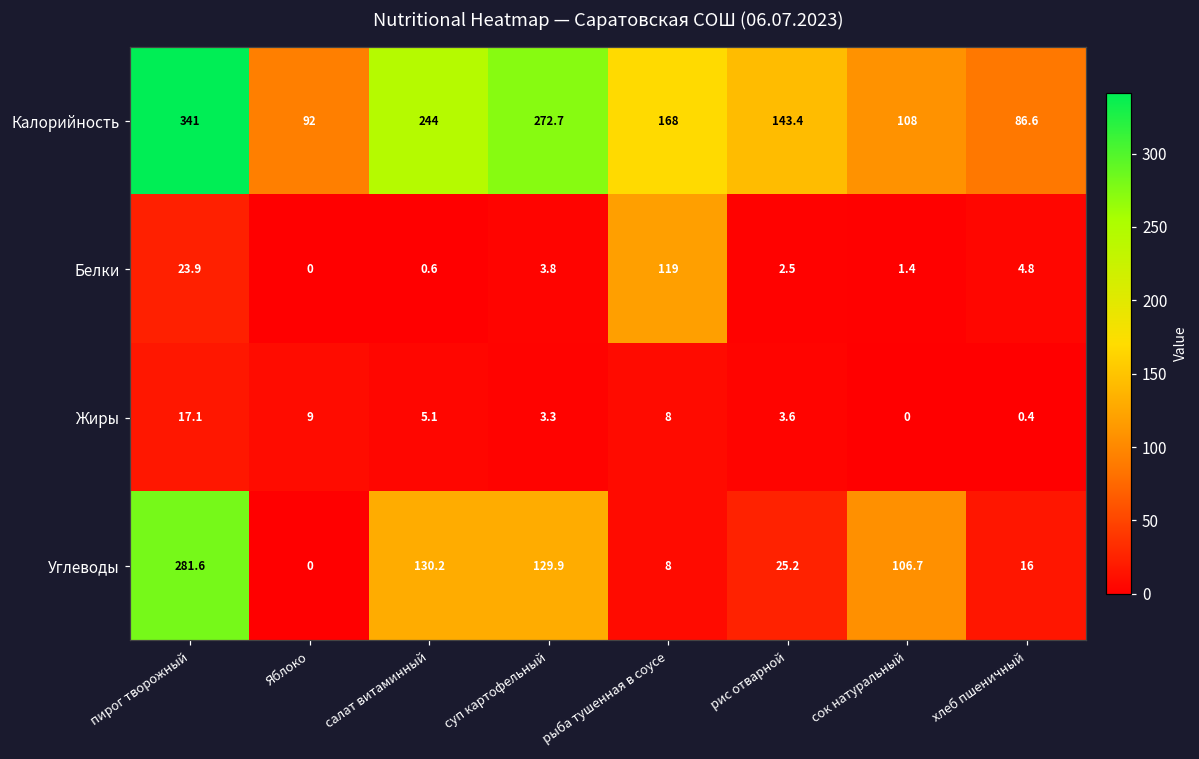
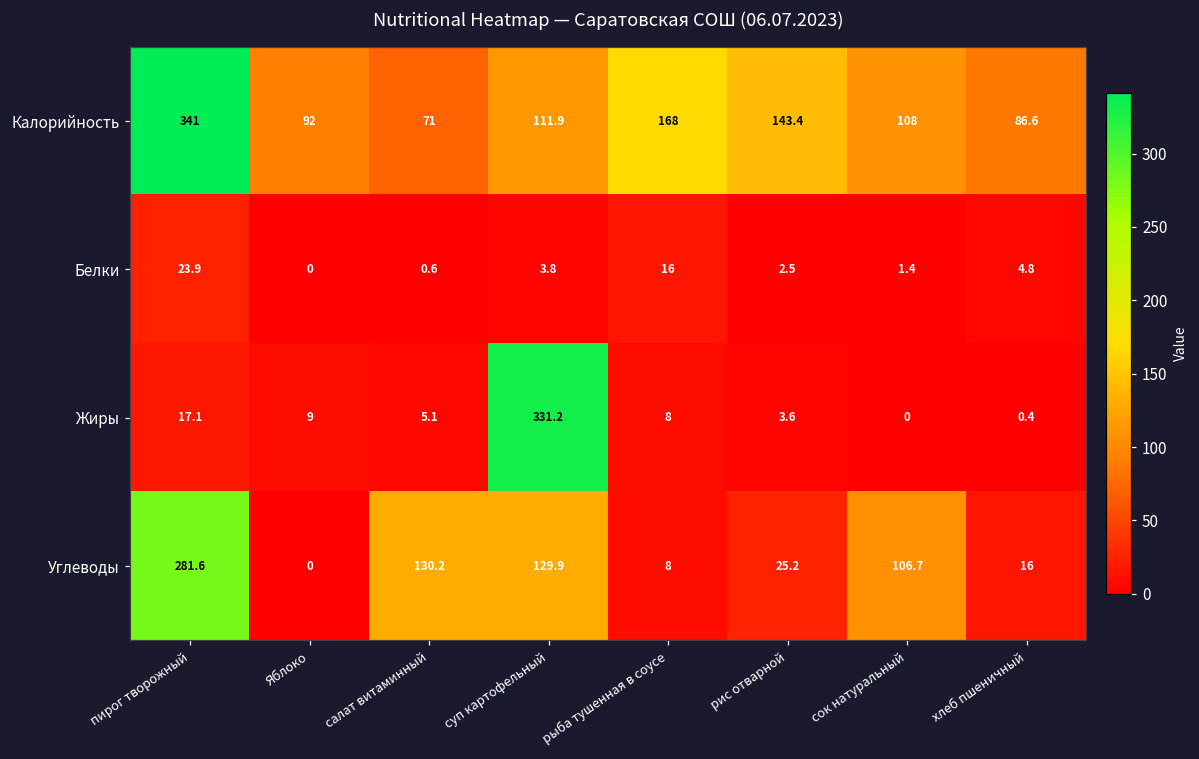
Калорийность, салат витаминный: 244 -> 71
Калорийность, суп картофельный: 272.7 -> 111.9
Белки, рыба тушенная в соусе: 119 -> 16
Жиры, суп картофельный: 3.3 -> 331.2
